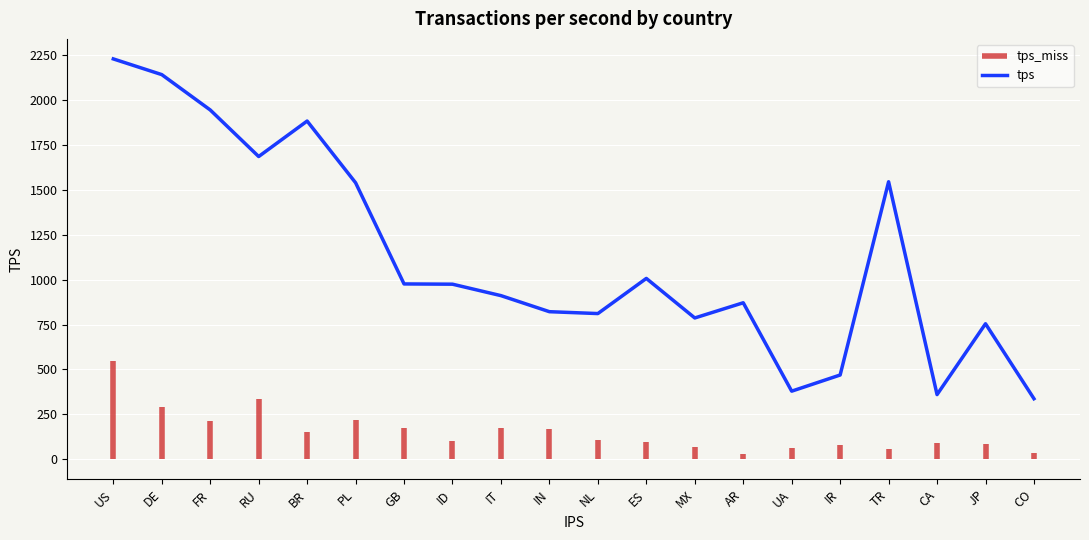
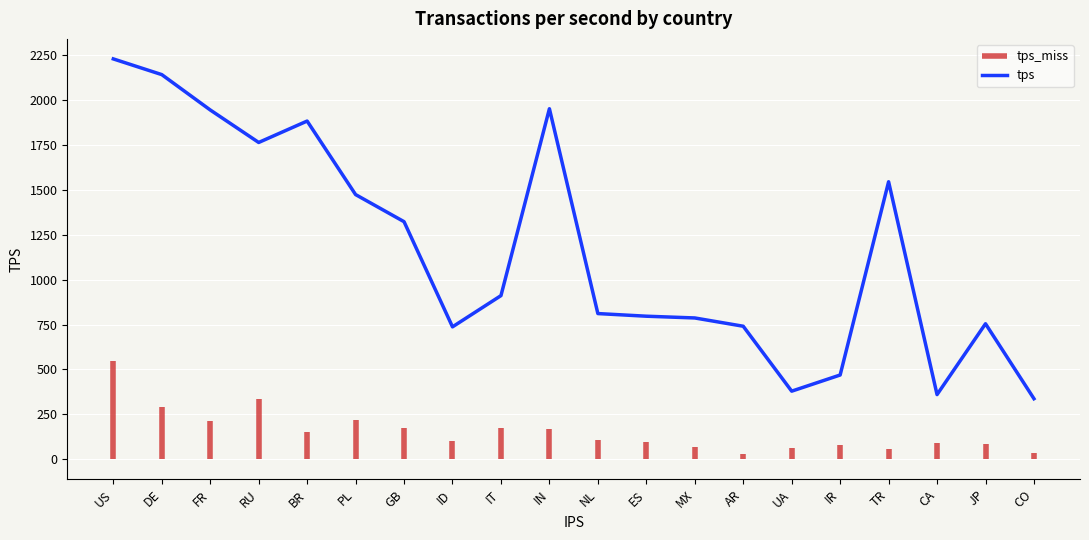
RU: 1680 -> 1760
PL: 1540 -> 1470
GB: 980 -> 1320
ID: 970 -> 740
IN: 820 -> 1950
ES: 1010 -> 800
AR: 870 -> 740
